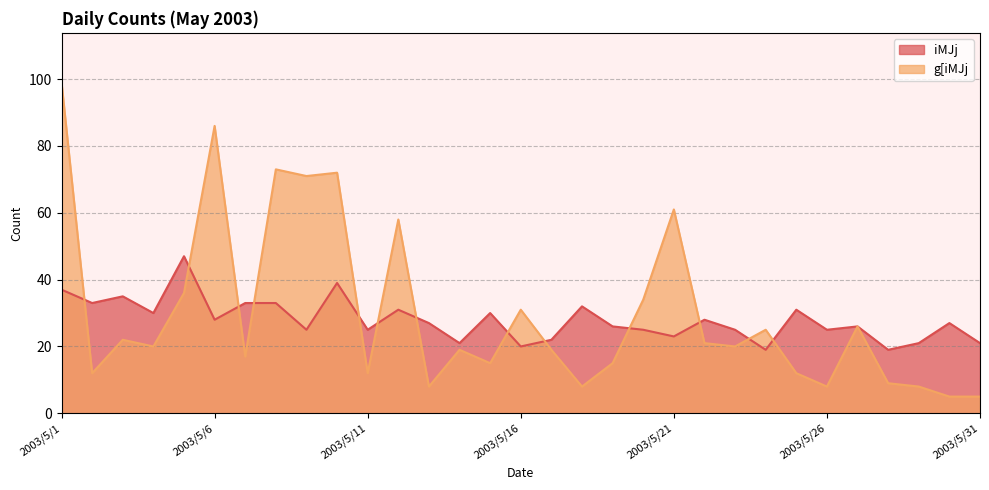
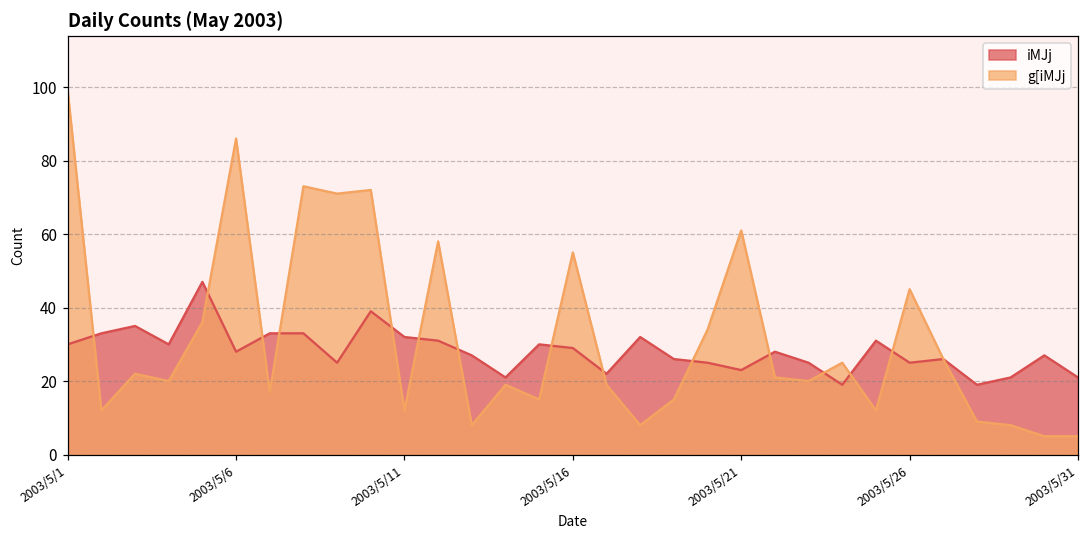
iMJj, 2003/5/1: 37 -> 30
iMJj, 2003/5/11: 25 -> 32
iMJj, 2003/5/16: 20 -> 29
g[iMJj, 2003/5/16: 31 -> 55
g[iMJj, 2003/5/26: 8 -> 45
